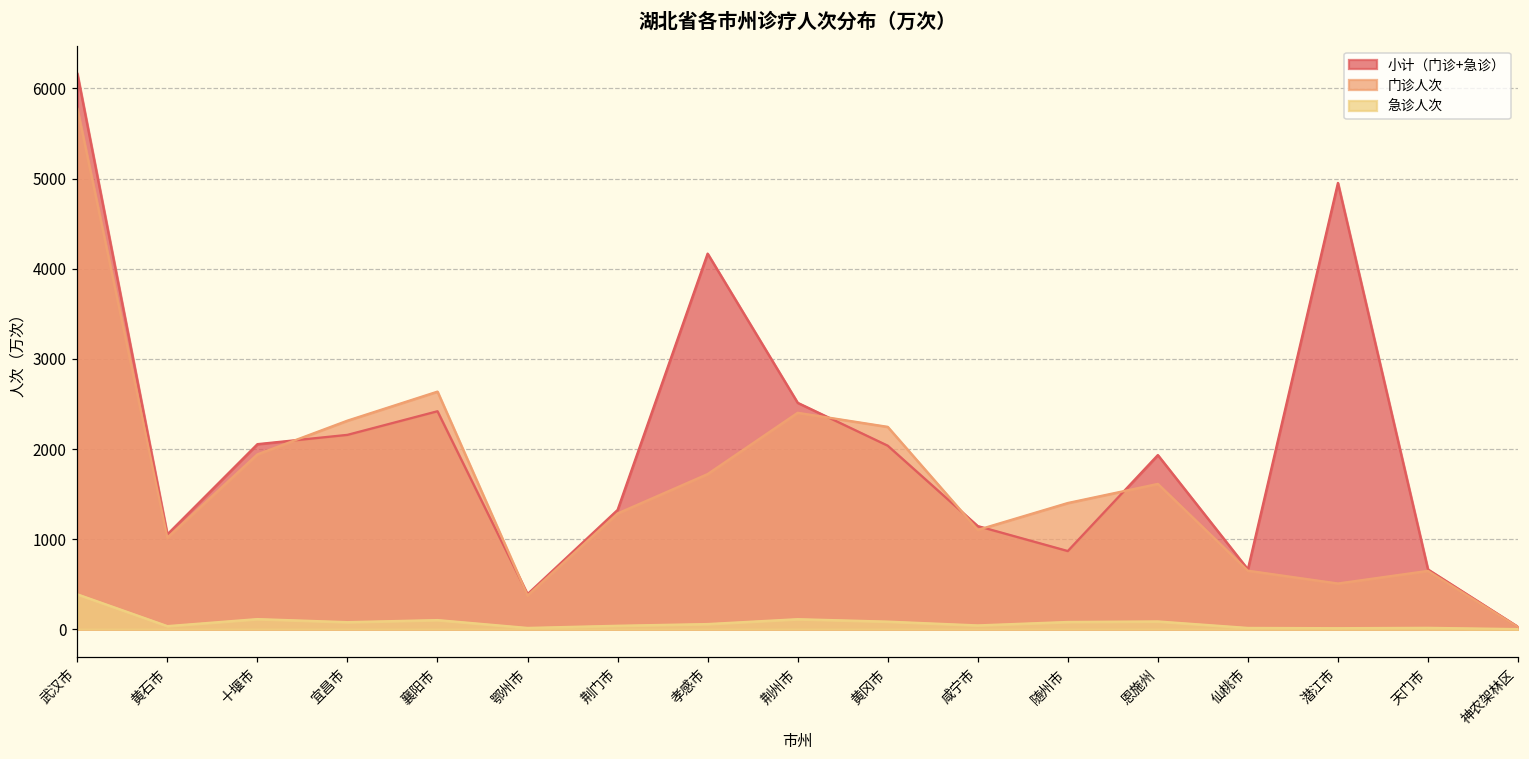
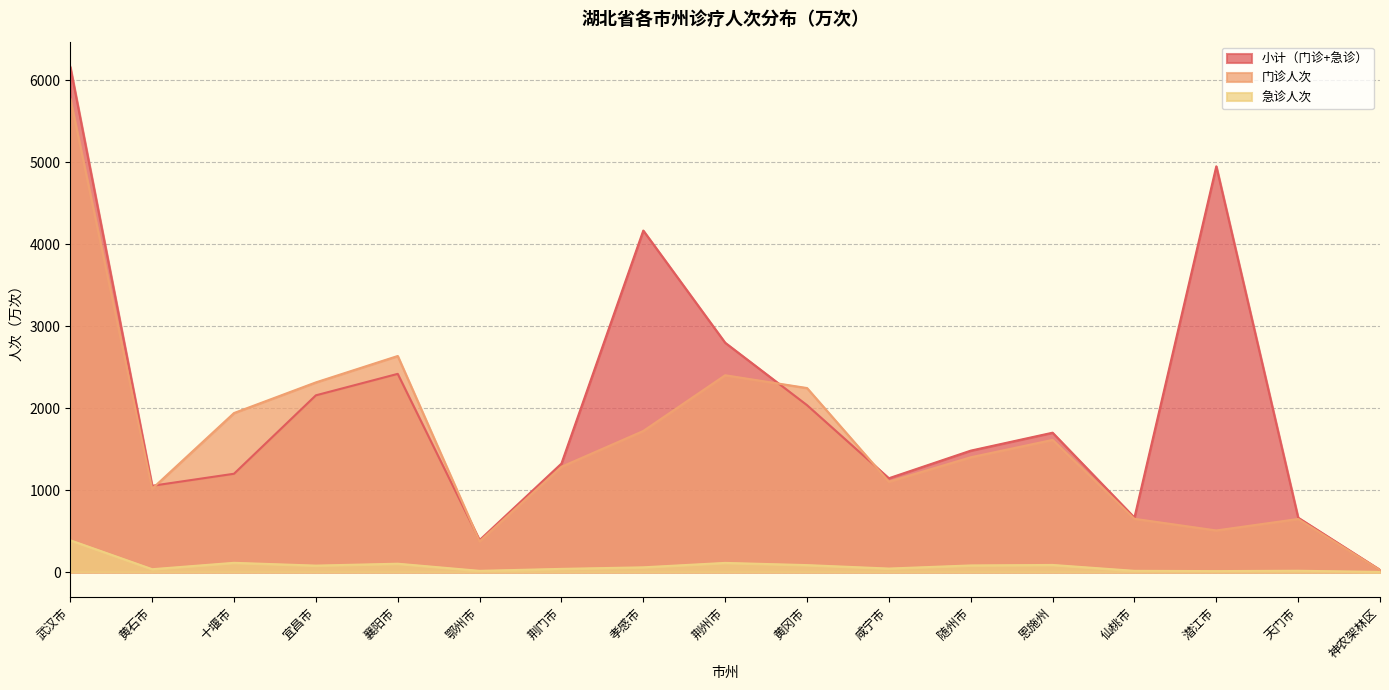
小计（门诊+急诊）, 十堰市: 2100 -> 1200
小计（门诊+急诊）, 荆州市: 2500 -> 2800
小计（门诊+急诊）, 随州市: 900 -> 1500
小计（门诊+急诊）, 恩施州: 1900 -> 1700
